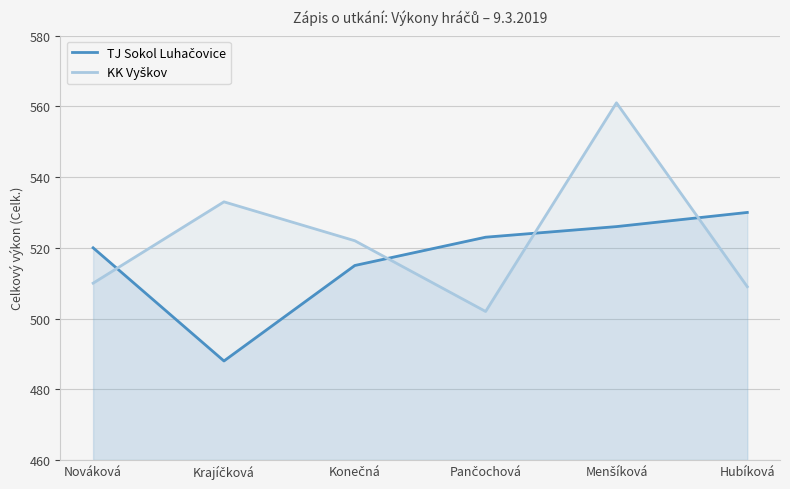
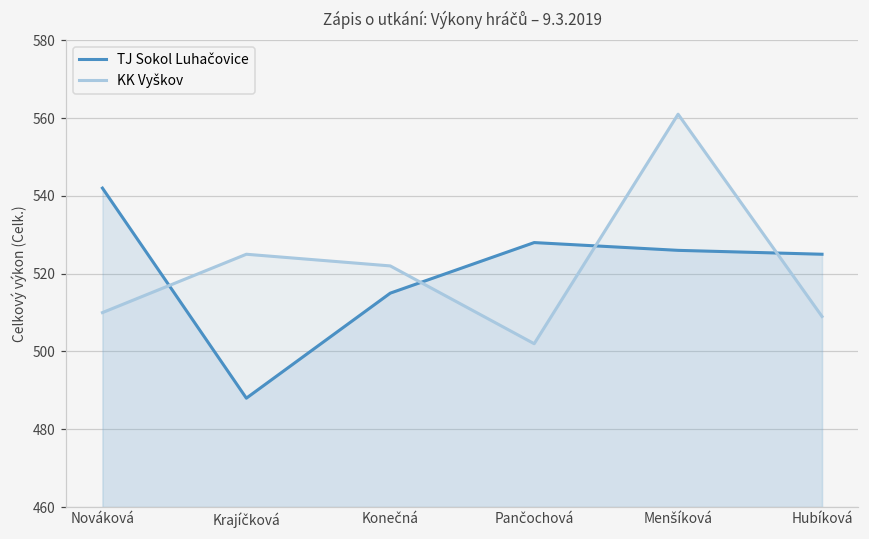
TJ Sokol Luhačovice, Nováková: 520 -> 542
KK Vyškov, Krajíčková: 533 -> 525
TJ Sokol Luhačovice, Pančochová: 523 -> 528
TJ Sokol Luhačovice, Hubíková: 530 -> 525
